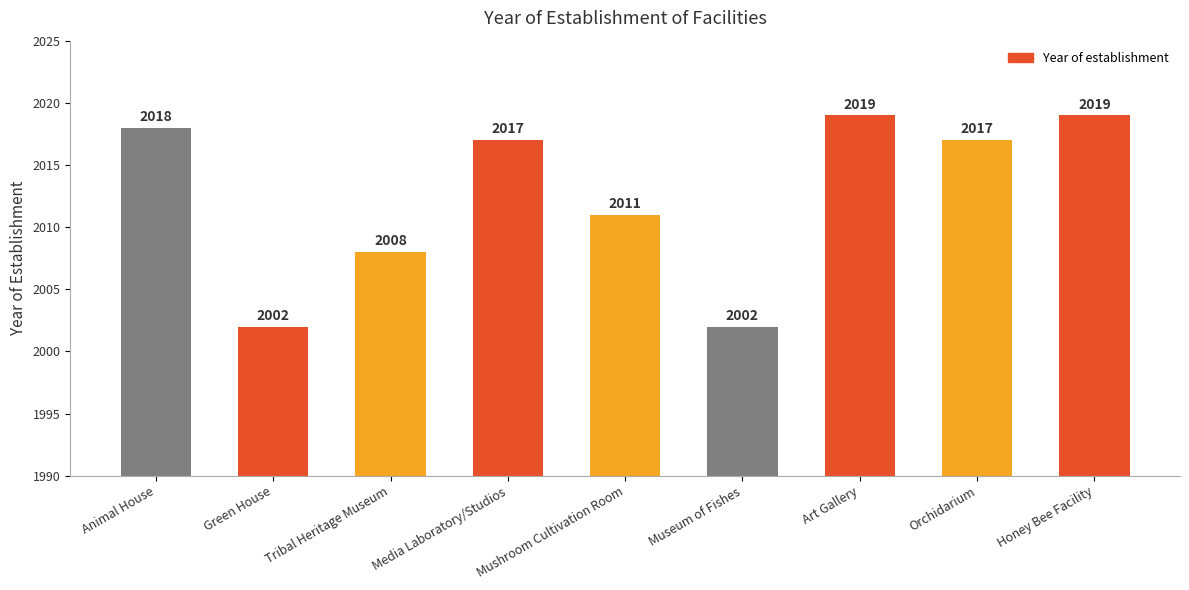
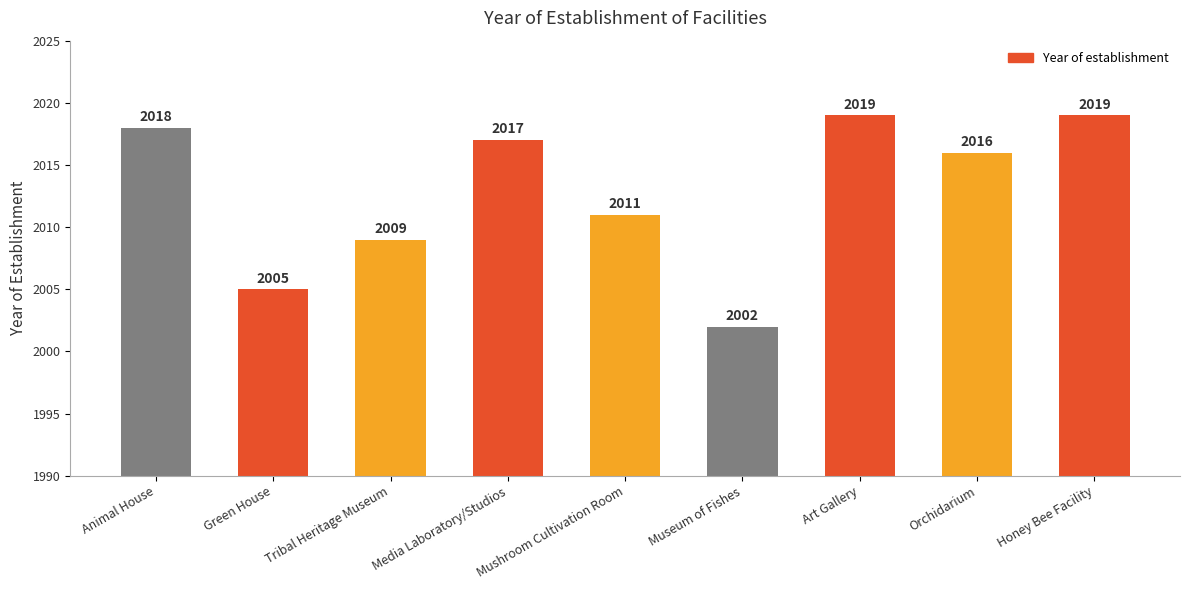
Green House: 2002 -> 2005
Tribal Heritage Museum: 2008 -> 2009
Orchidarium: 2017 -> 2016
